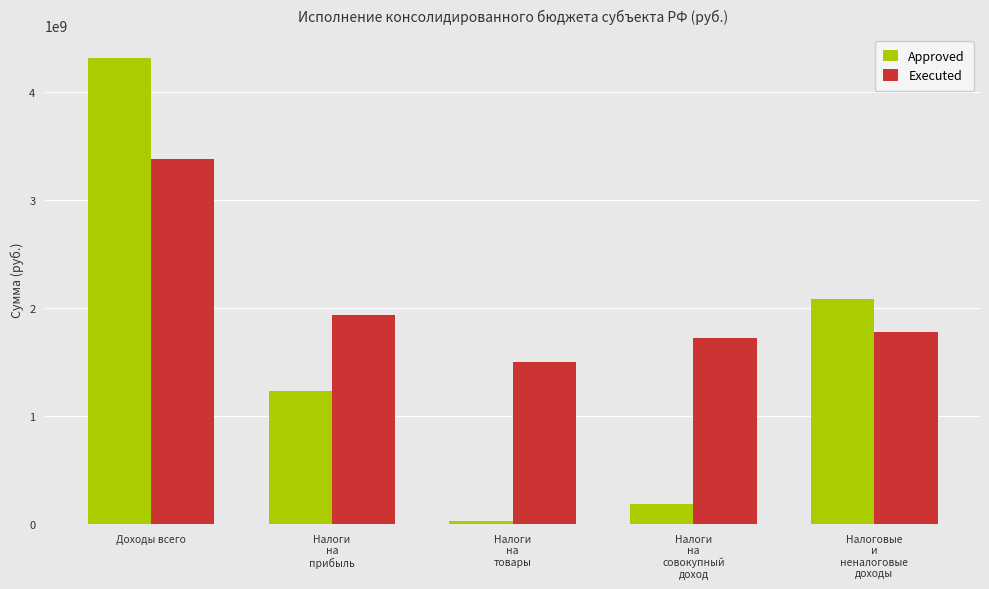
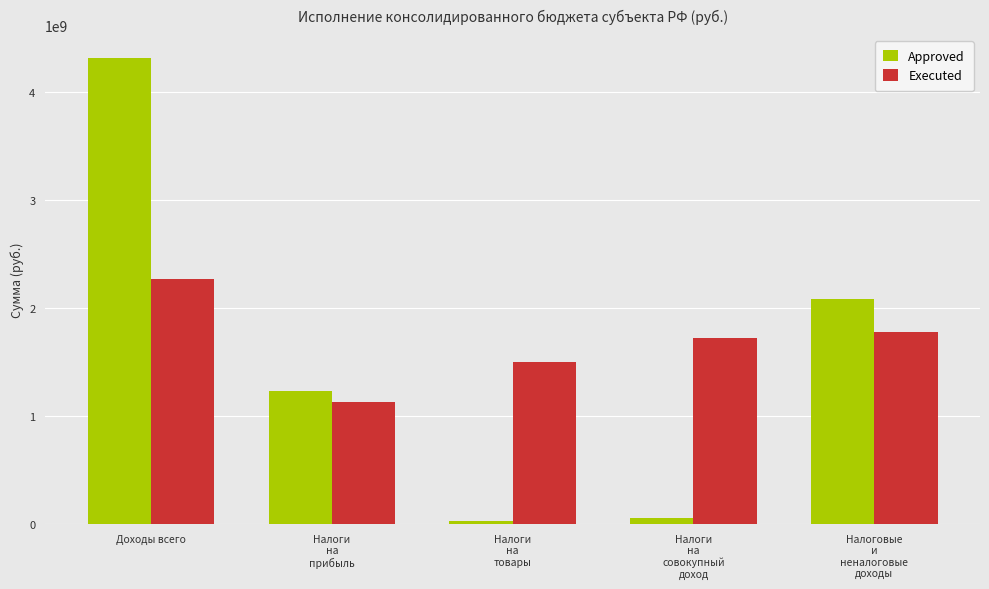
Executed, Доходы всего: 3380000000 -> 2260000000
Executed, Налоги на прибыль: 1930000000 -> 1120000000
Approved, Налоги на совокупный доход: 190000000 -> 50000000
